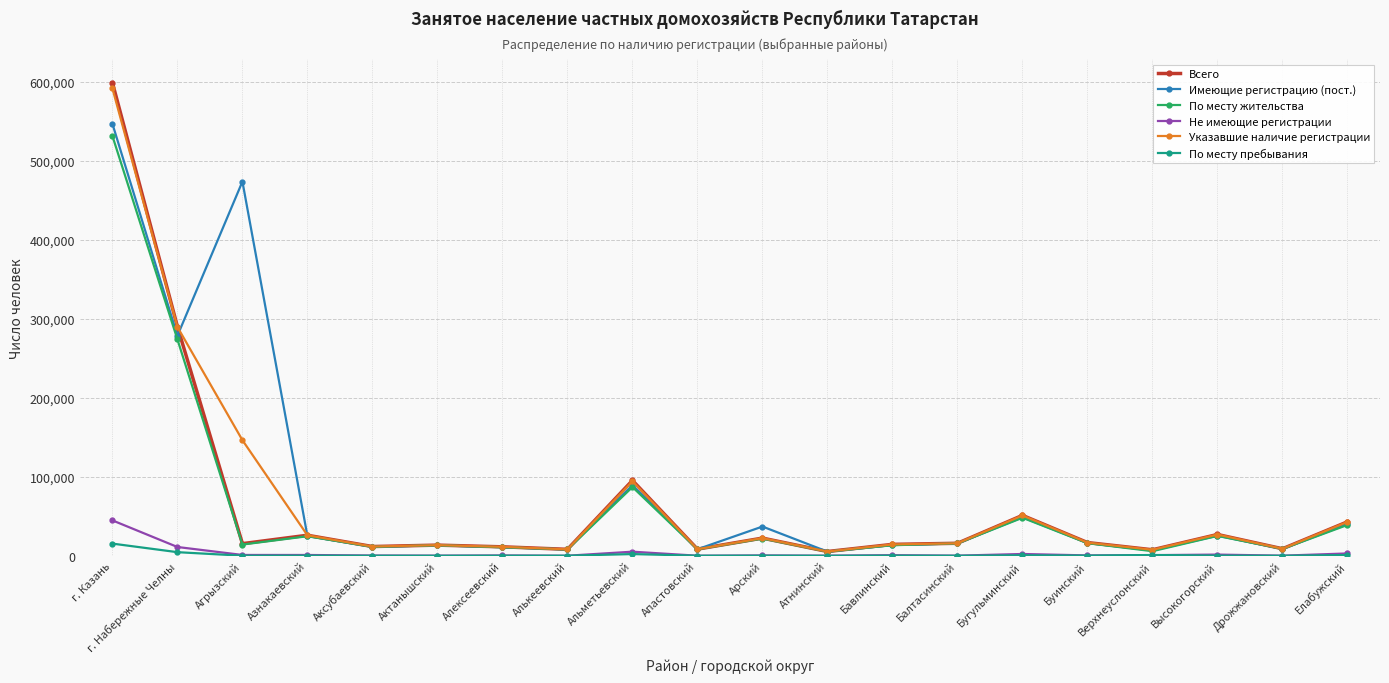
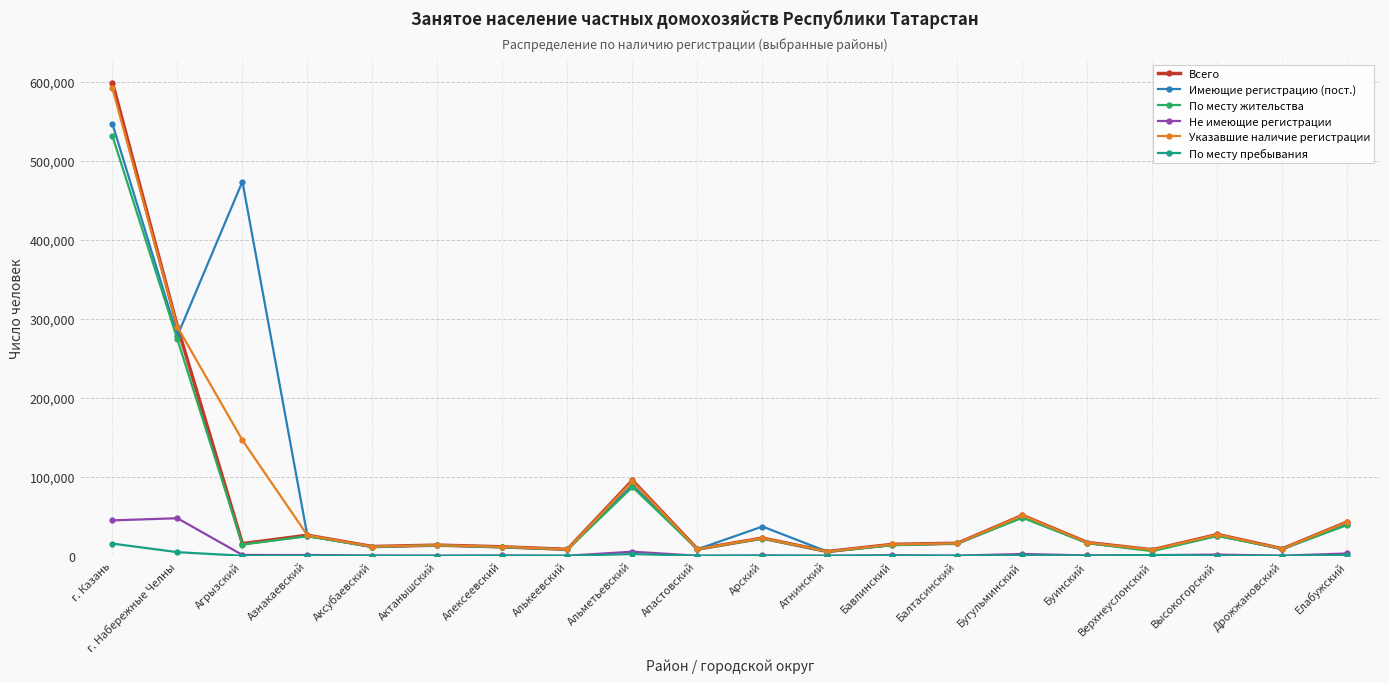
Не имеющие регистрации, г. Набережные Челны: 10,000 -> 50,000
